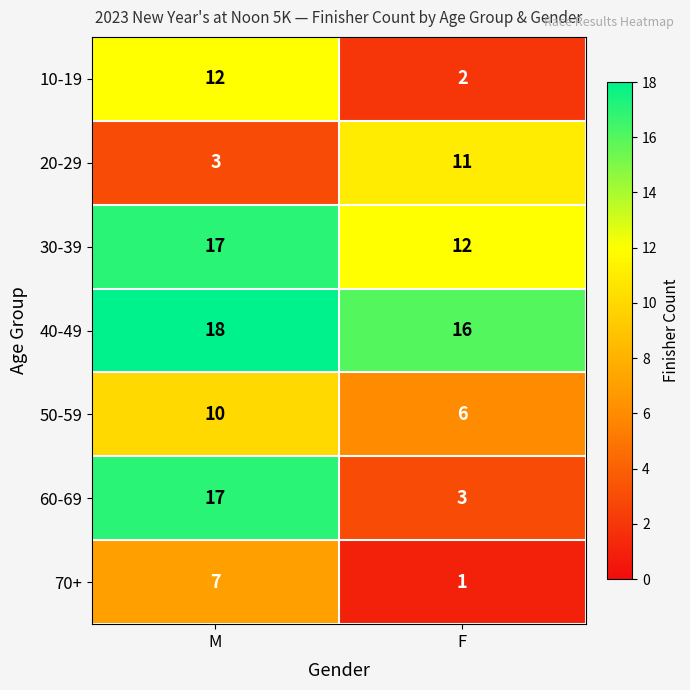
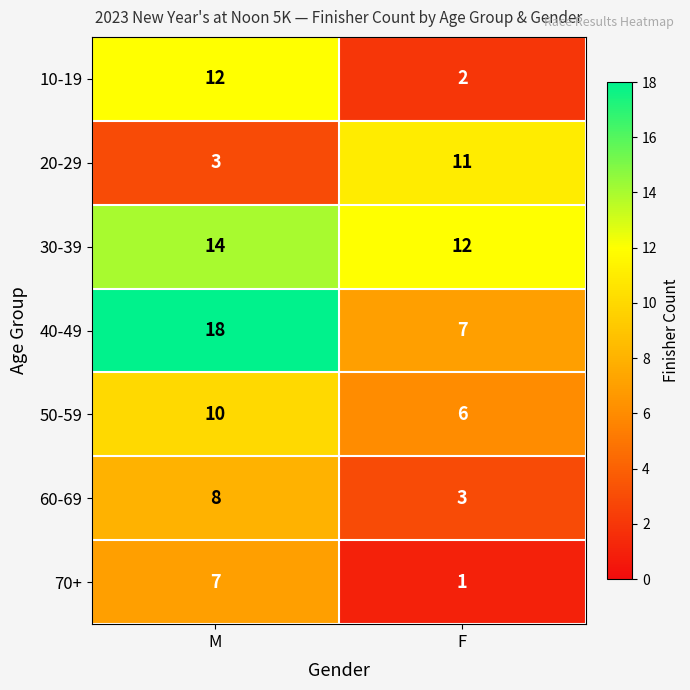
30-39, M: 17 -> 14
40-49, F: 16 -> 7
60-69, M: 17 -> 8
